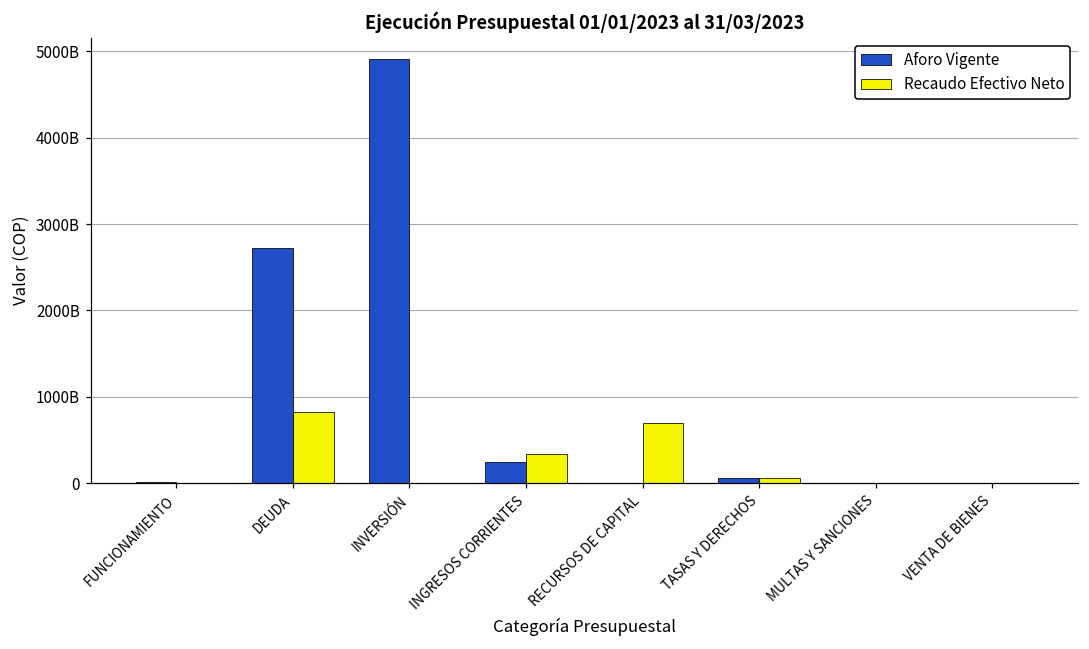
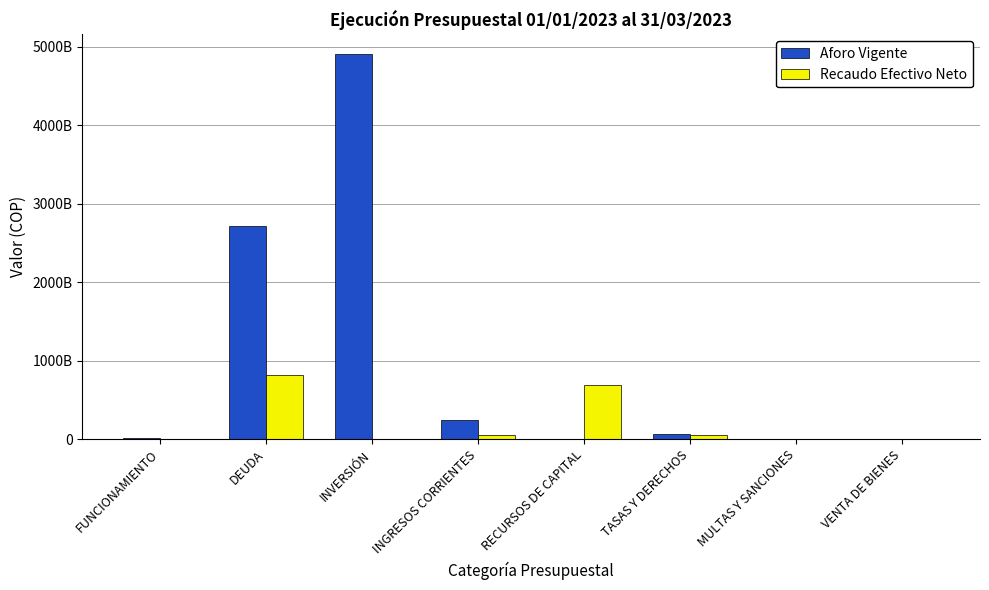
Recaudo Efectivo Neto, INGRESOS CORRIENTES: 300000000000 -> 100000000000
